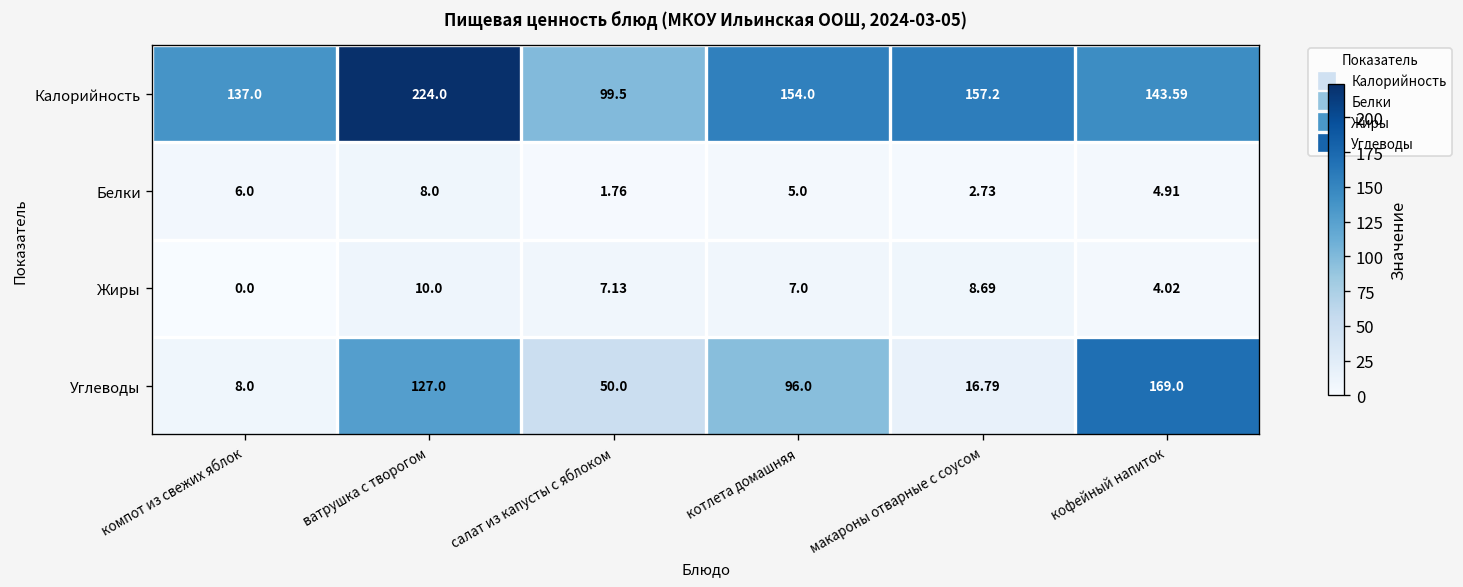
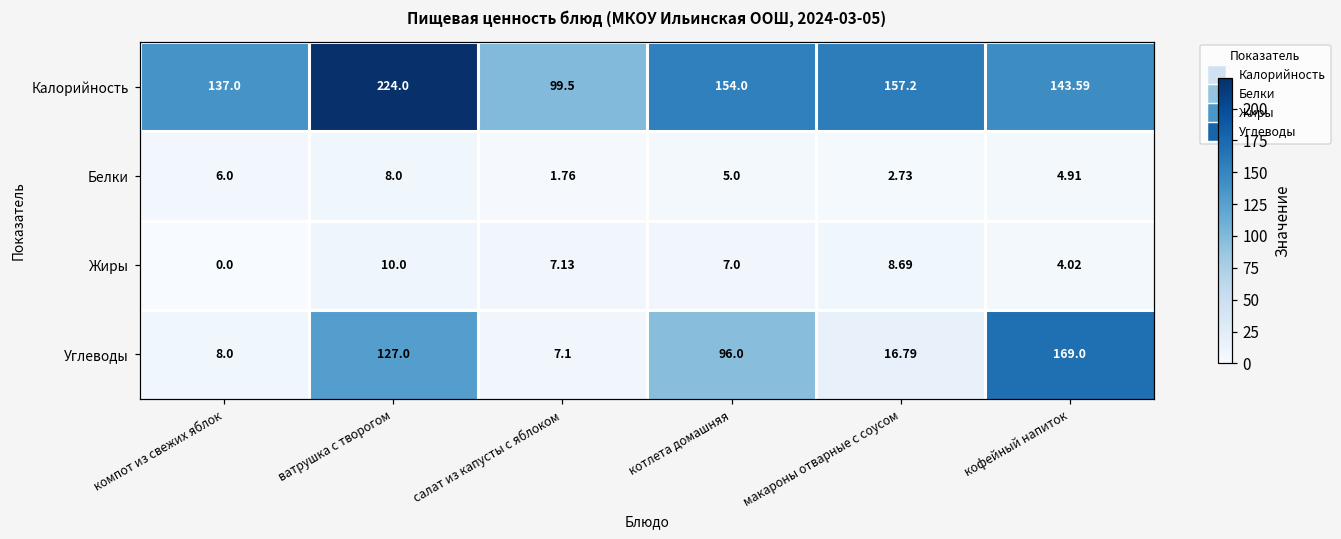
Углеводы, салат из капусты с яблоком: 50.0 -> 7.1
